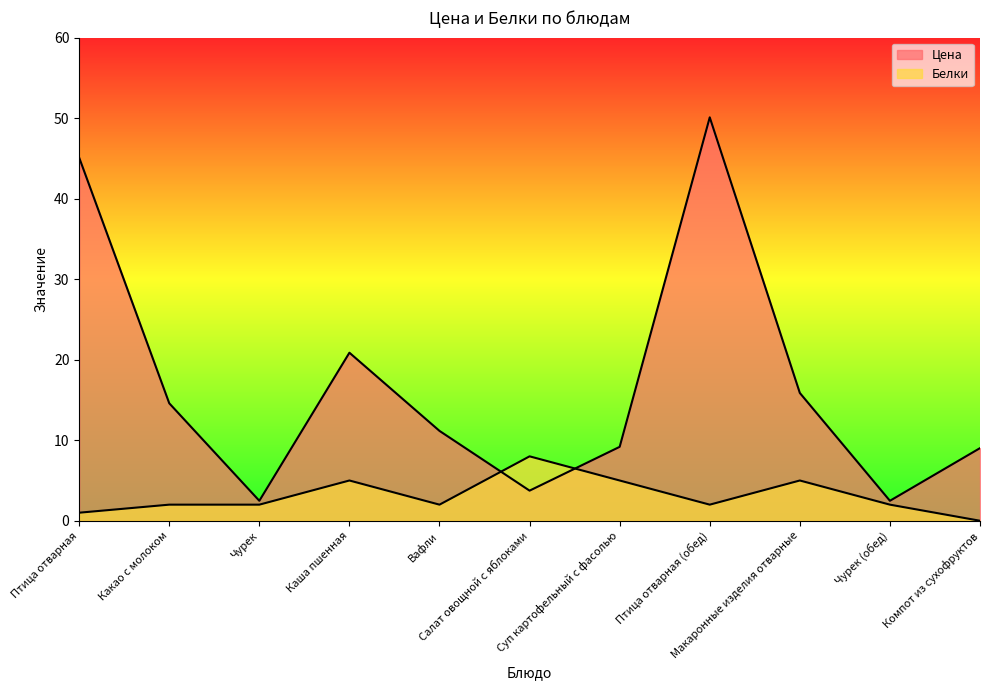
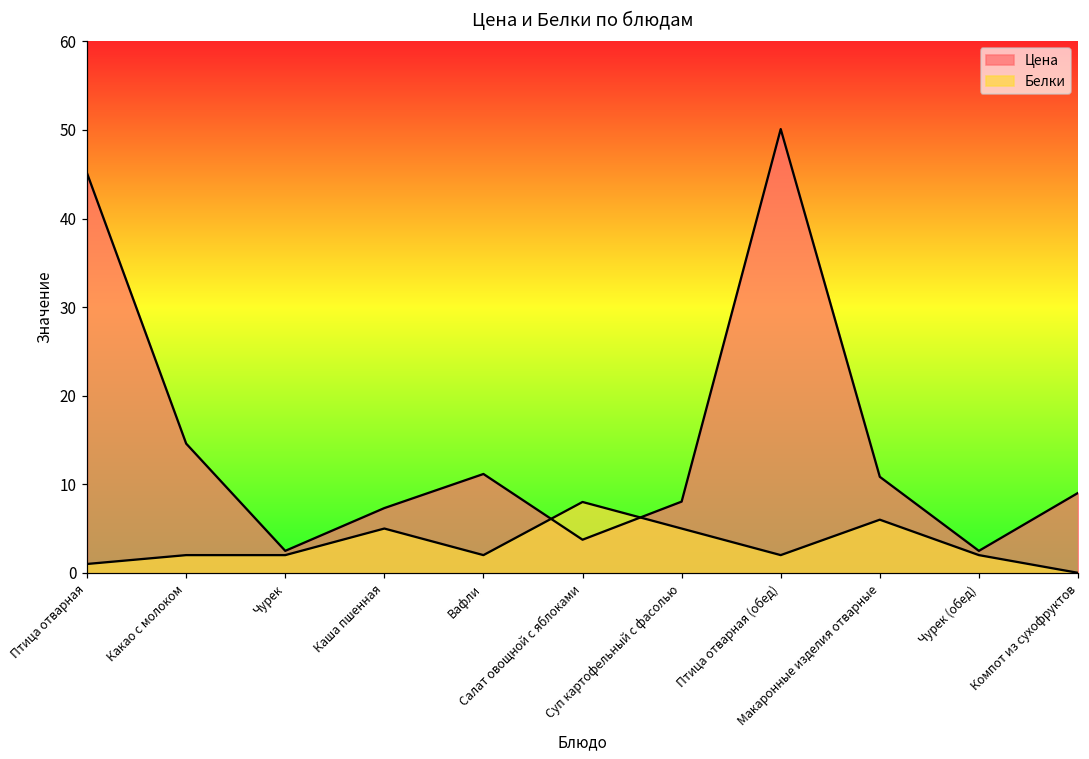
Цена, Каша пшенная: 21 -> 7
Цена, Суп картофельный с фасолью: 9 -> 8
Цена, Макаронные изделия отварные: 16 -> 11
Белки, Макаронные изделия отварные: 5 -> 6
